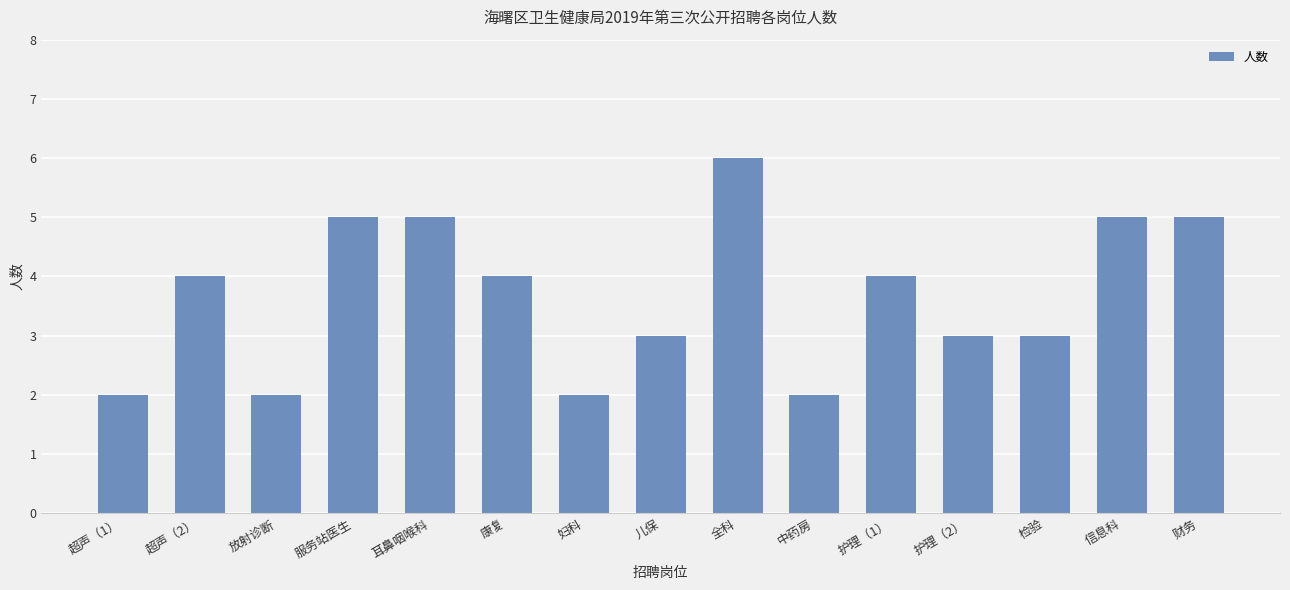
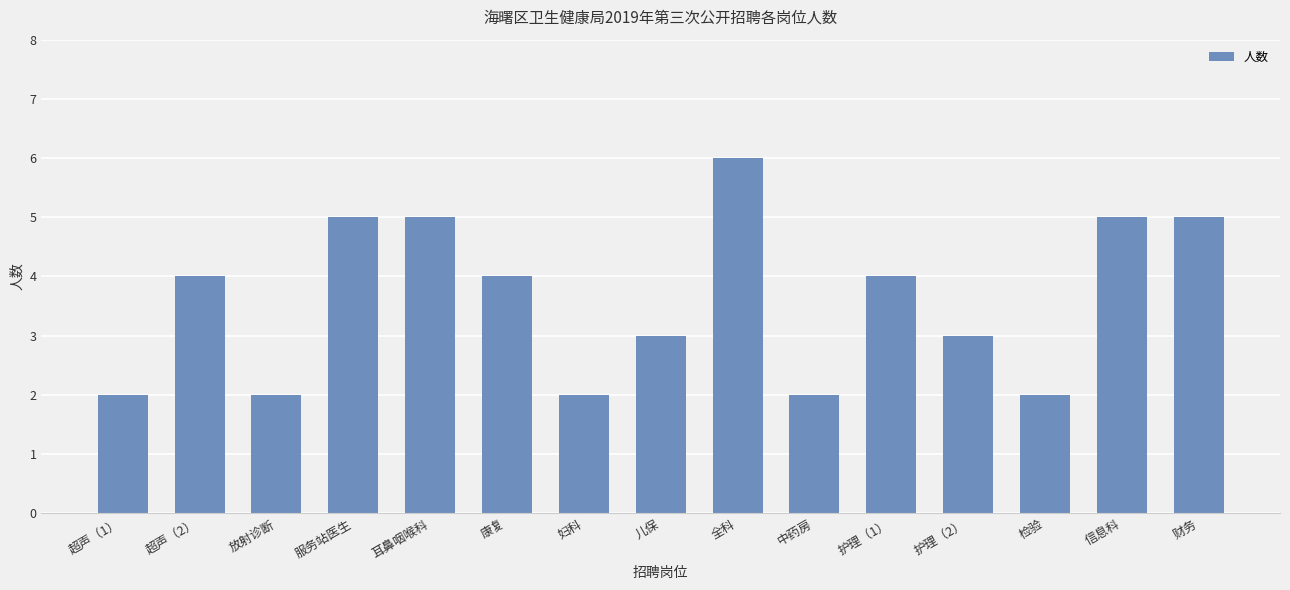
检验: 3 -> 2
